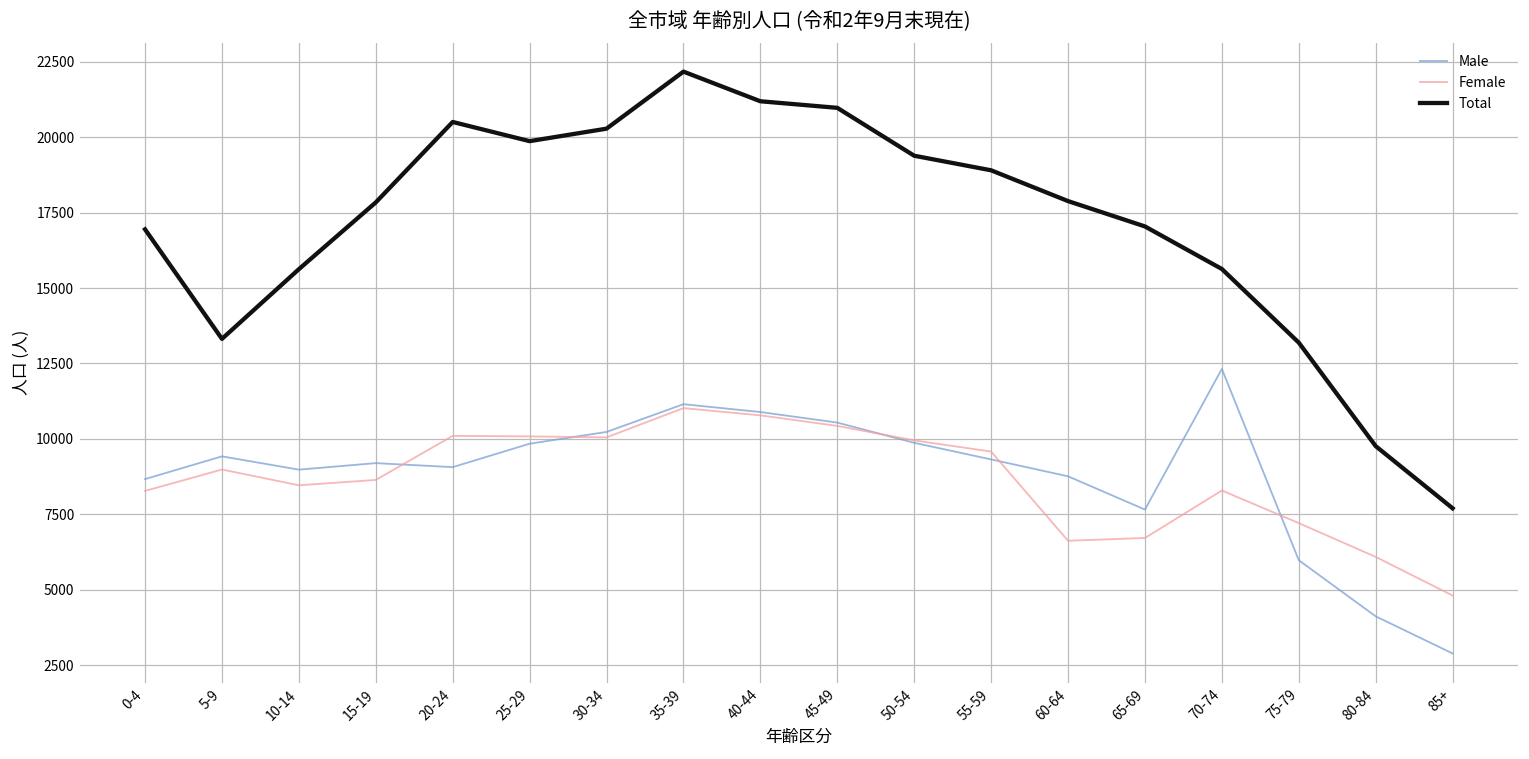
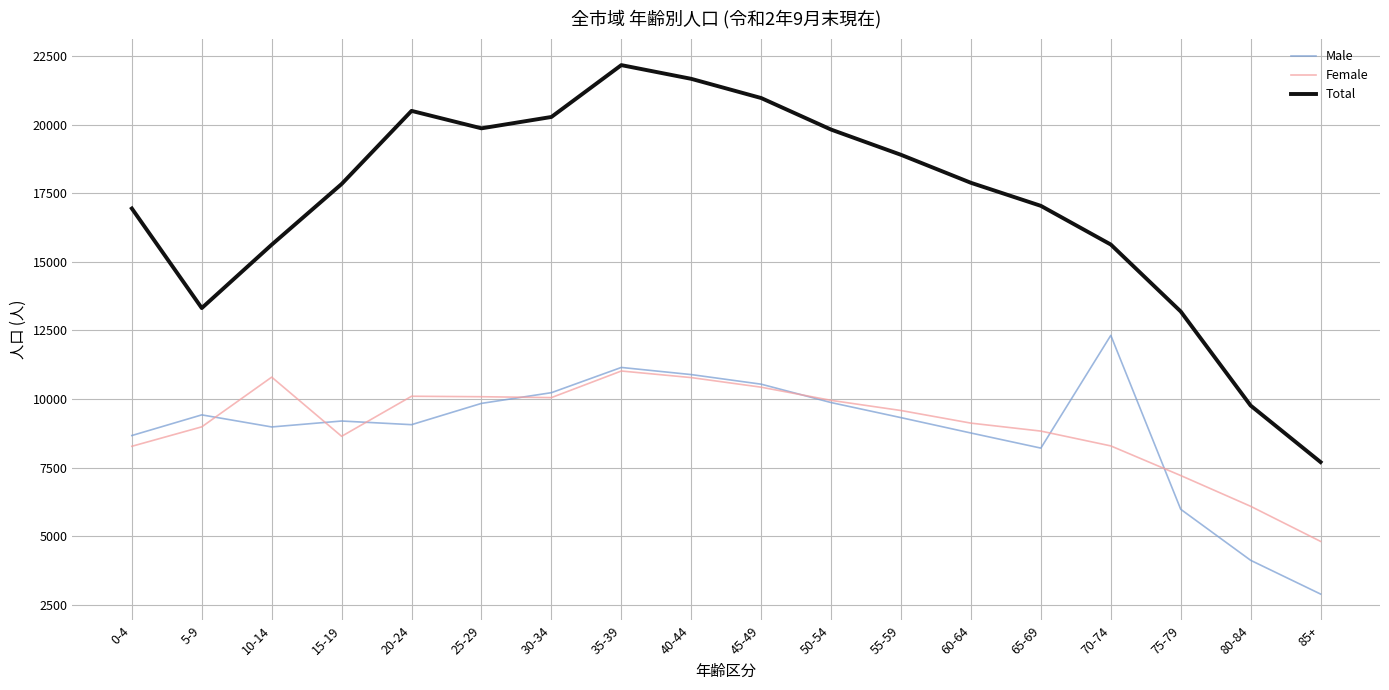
Female, 10-14: 8500 -> 10800
Total, 40-44: 21200 -> 21700
Total, 50-54: 19400 -> 19800
Female, 60-64: 6600 -> 9100
Male, 65-69: 7700 -> 8200
Female, 65-69: 6700 -> 8800
